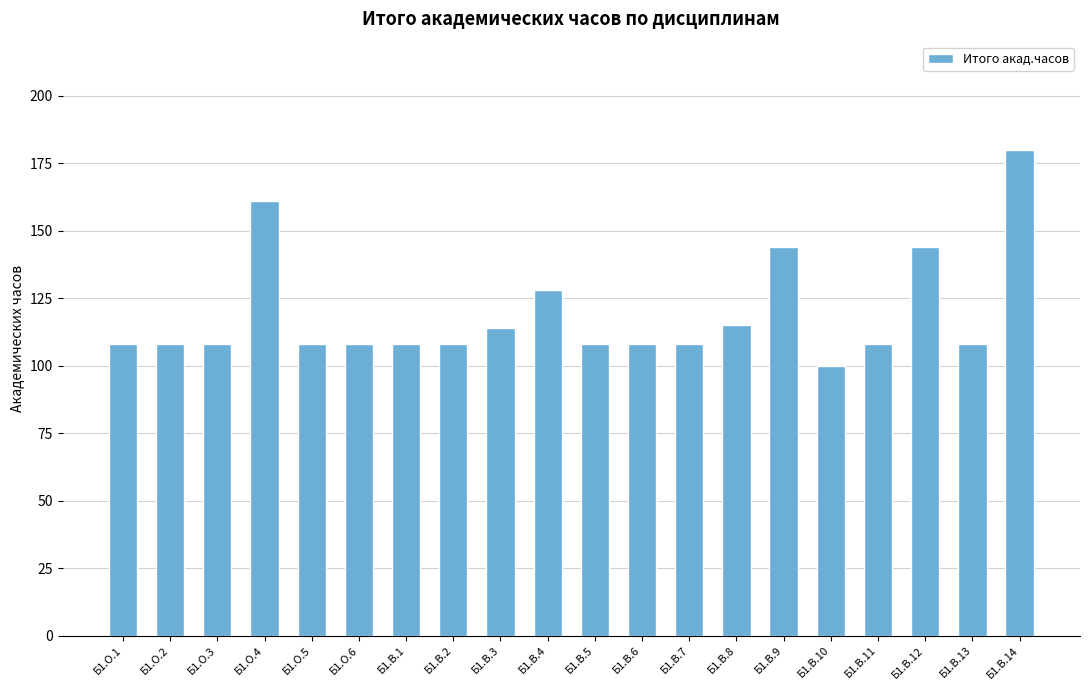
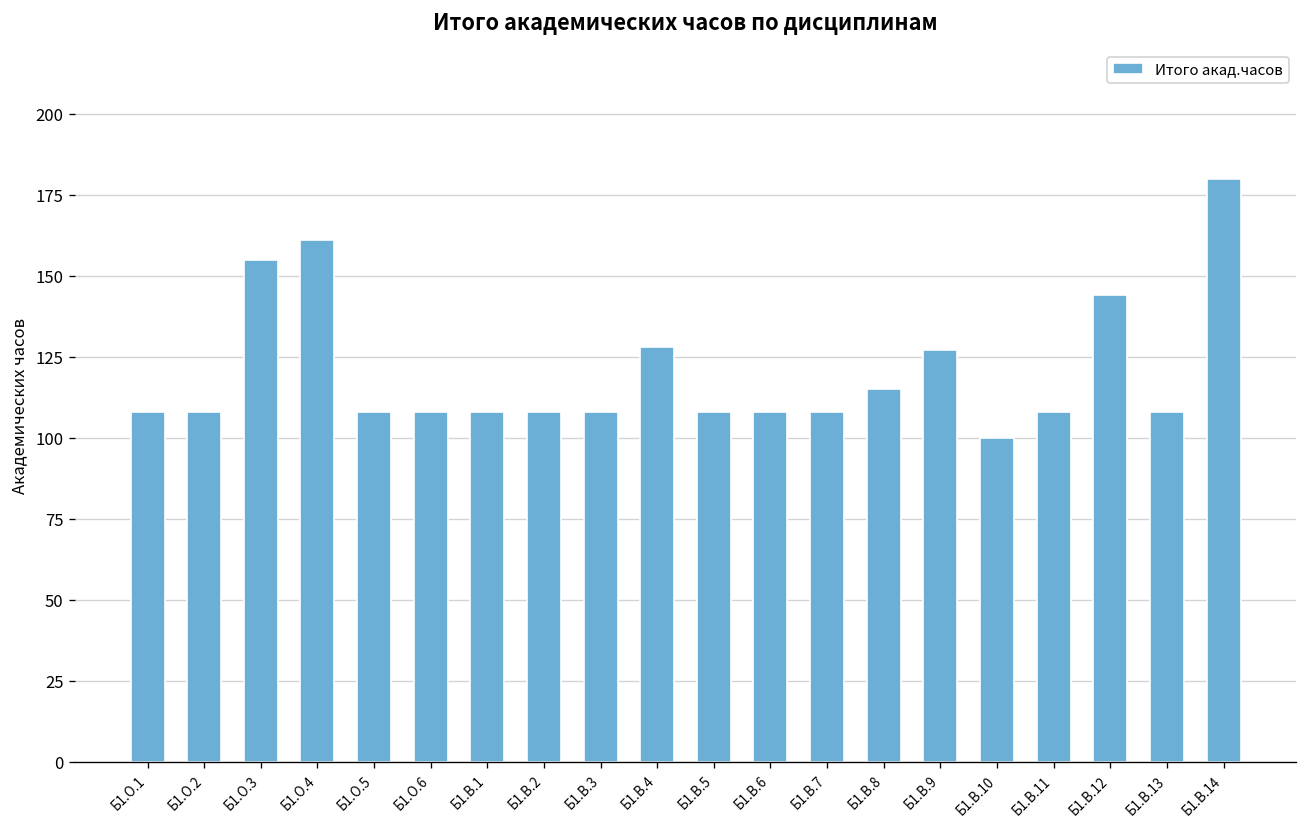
Б1.О.3: 108 -> 155
Б1.В.3: 114 -> 108
Б1.В.9: 144 -> 127
